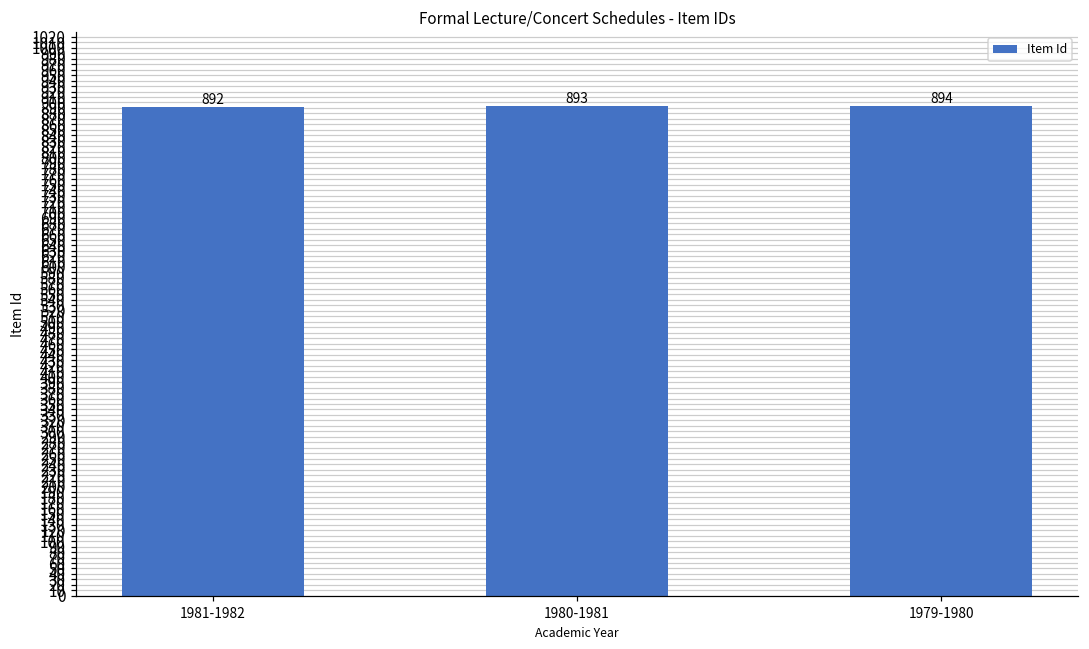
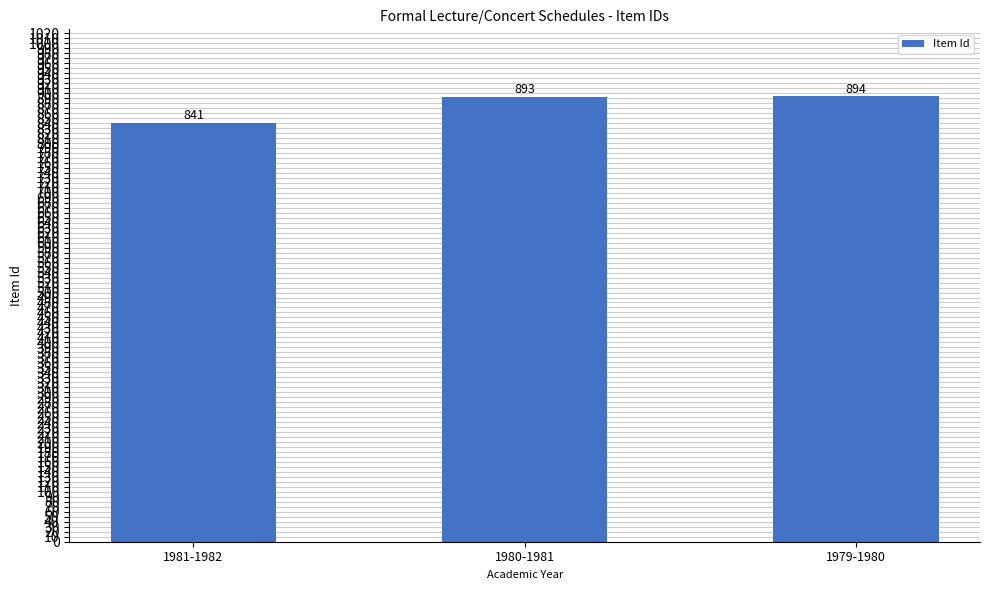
1981-1982: 892 -> 841
